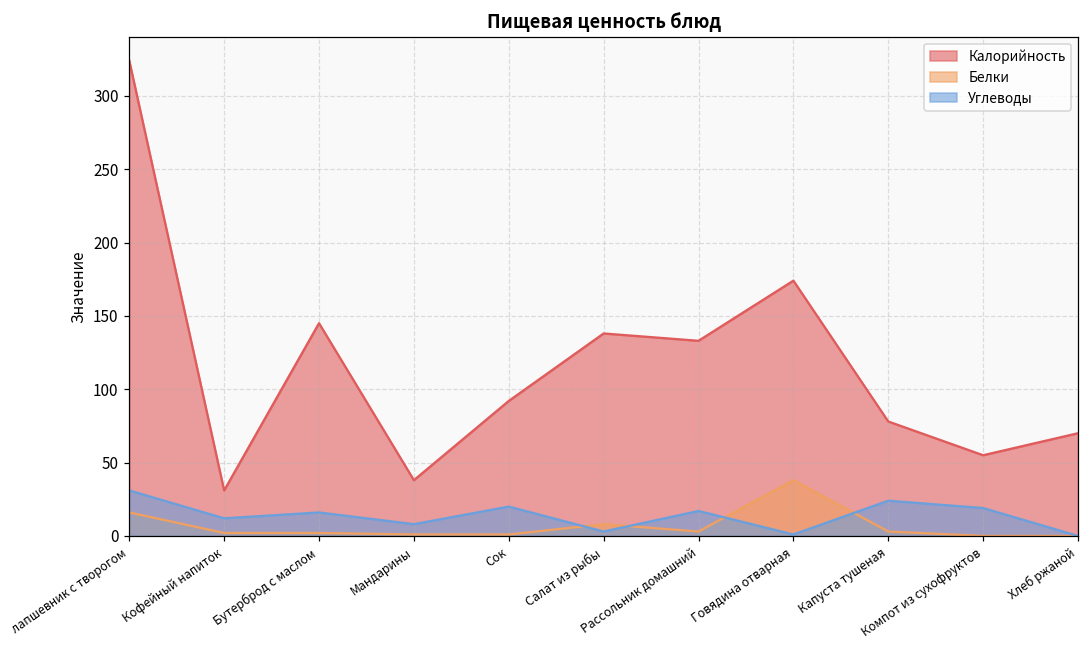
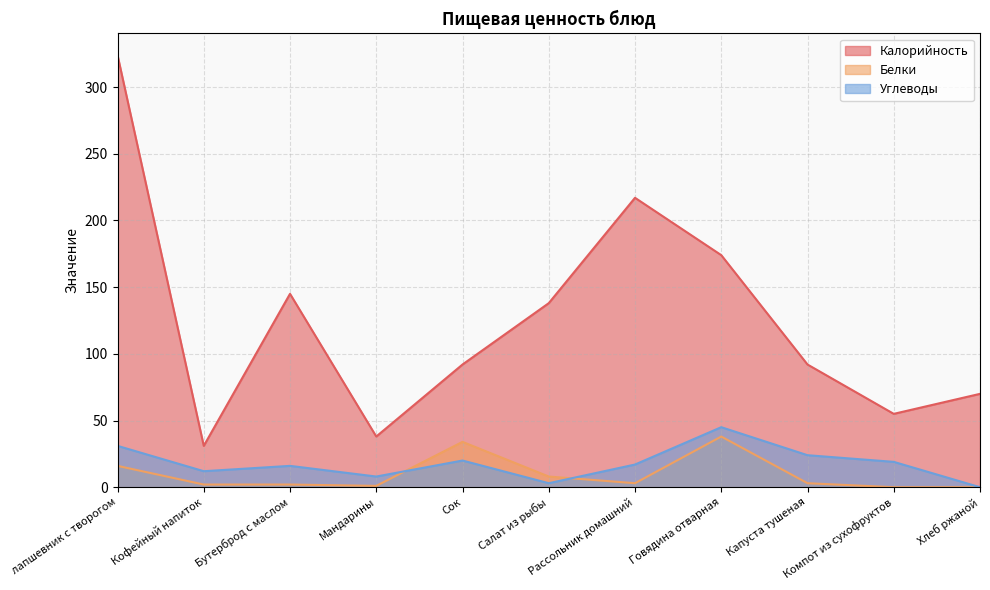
Белки, Сок: 1 -> 34
Калорийность, Рассольник домашний: 133 -> 217
Углеводы, Говядина отварная: 1 -> 45
Калорийность, Капуста тушеная: 78 -> 92
